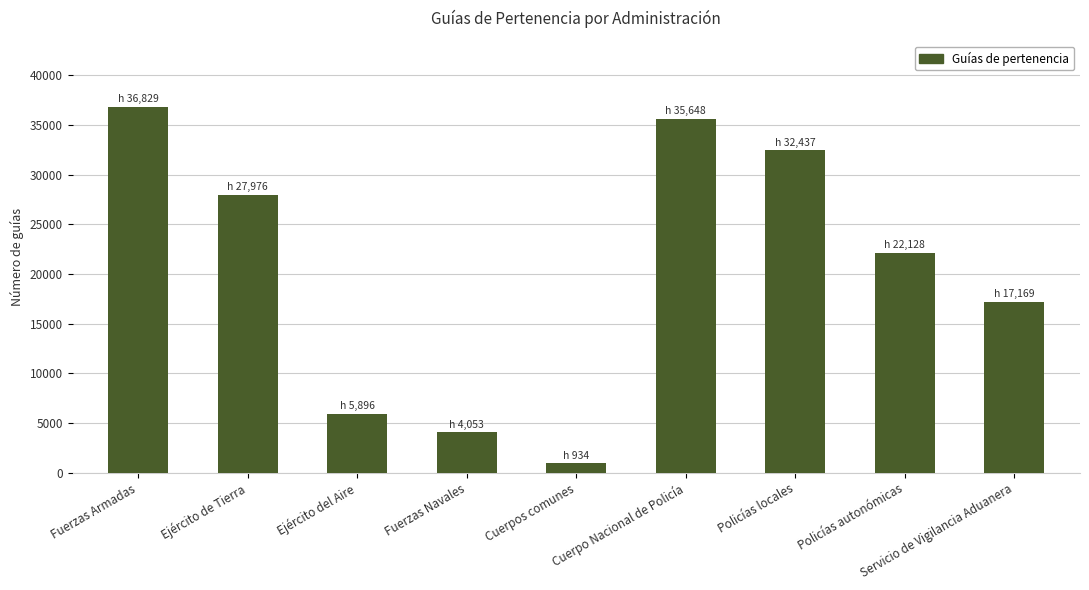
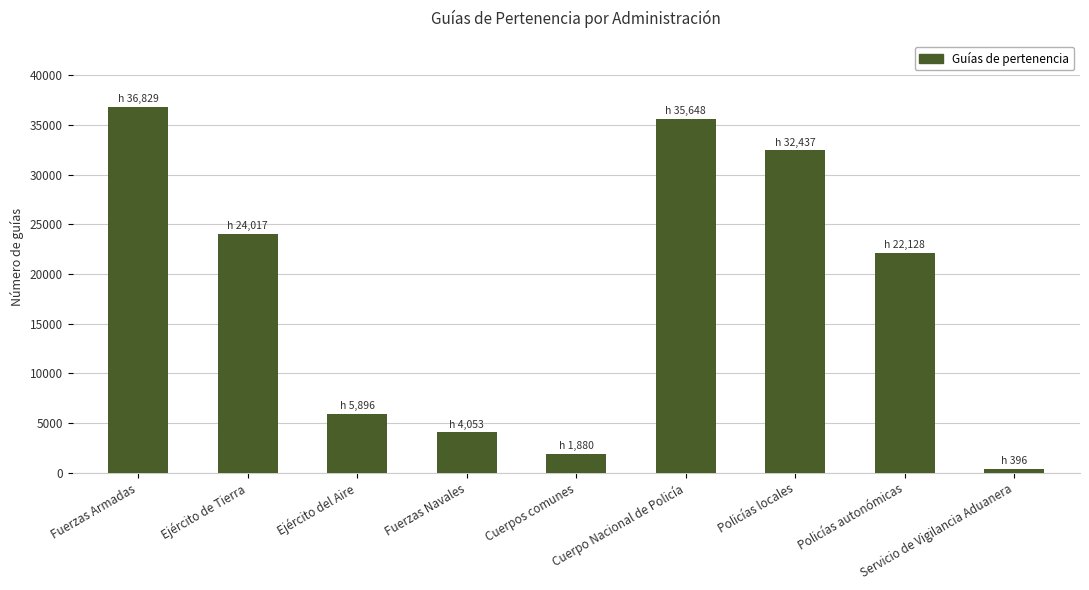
Ejército de Tierra: 27,976 -> 24,017
Cuerpos comunes: 934 -> 1,880
Servicio de Vigilancia Aduanera: 17,169 -> 396
